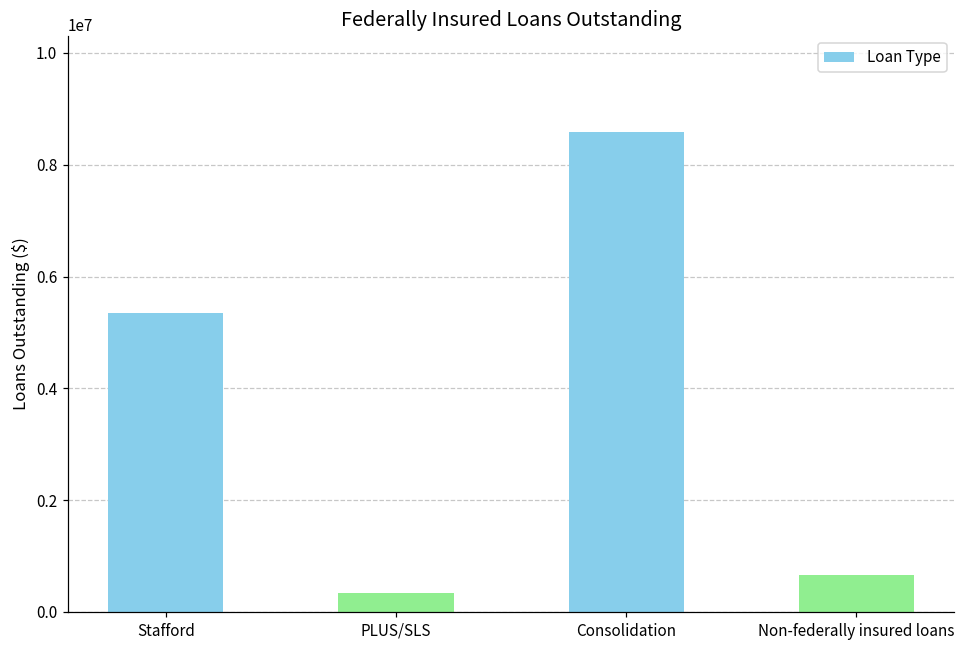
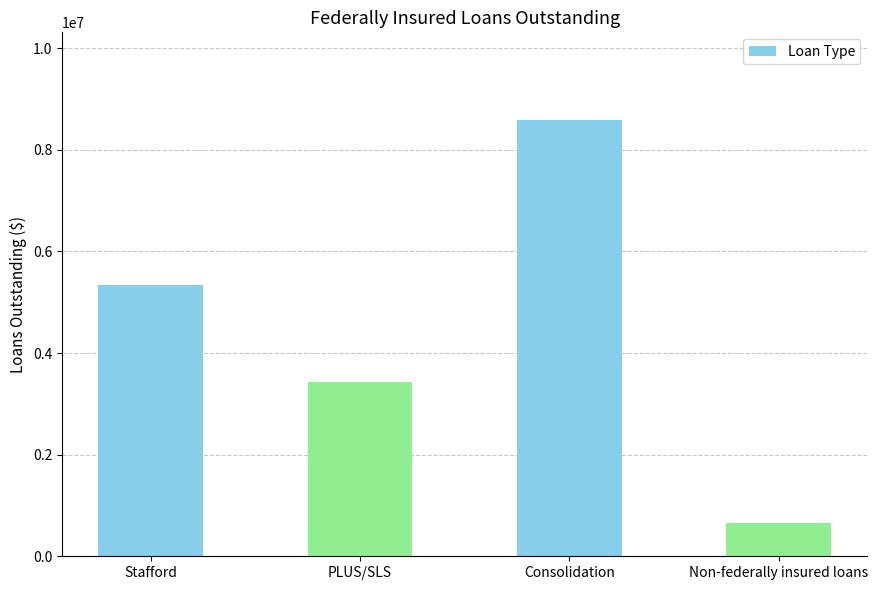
PLUS/SLS: 300000 -> 3400000
